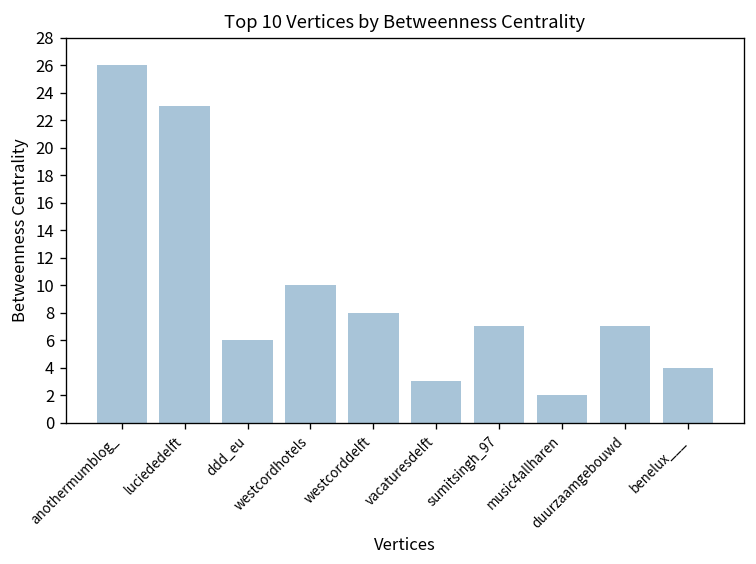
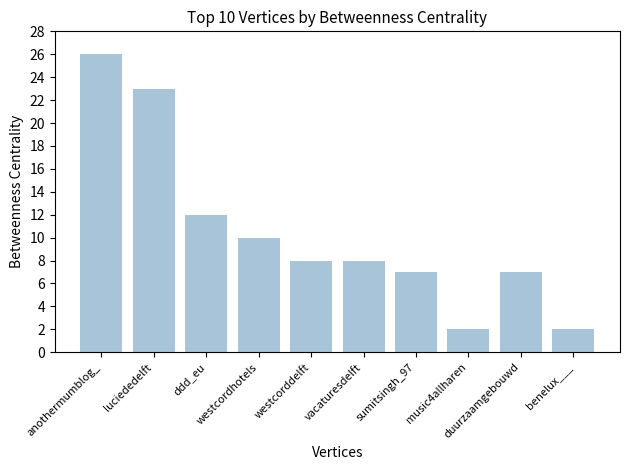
ddd_eu: 6 -> 12
vacaturesdelft: 3 -> 8
benelux___: 4 -> 2
